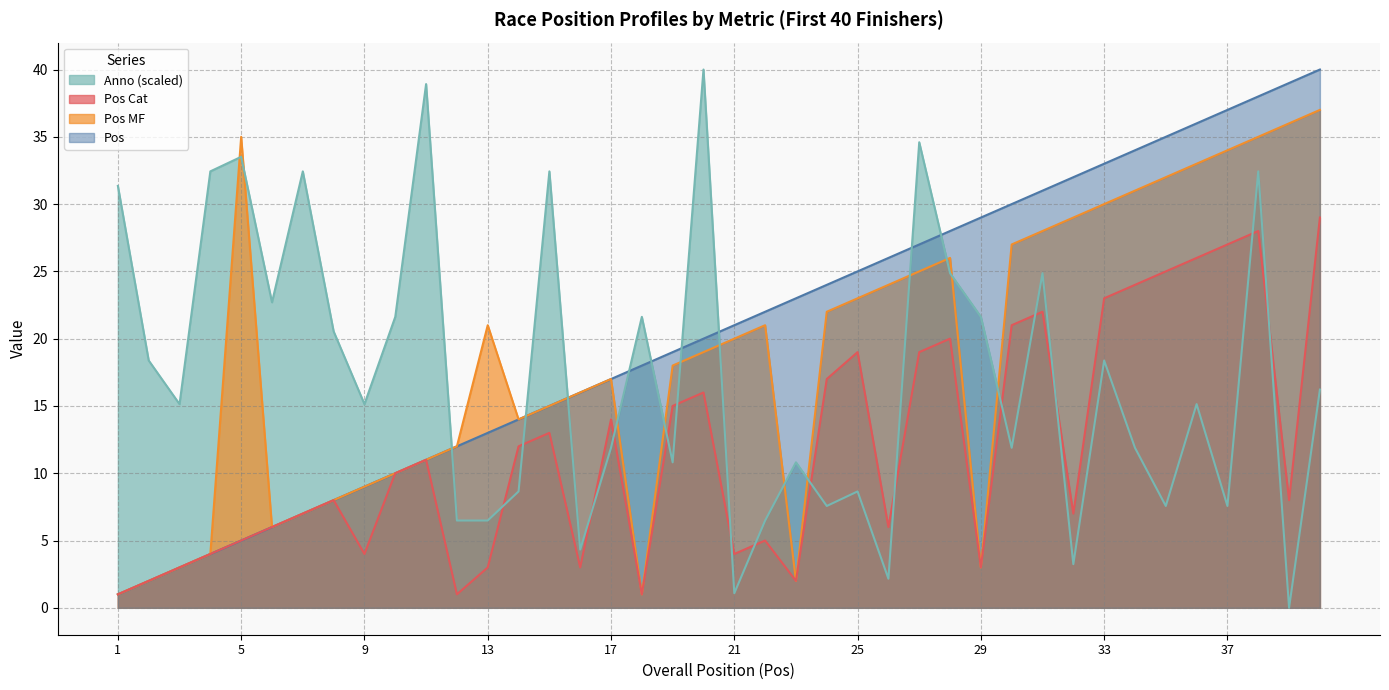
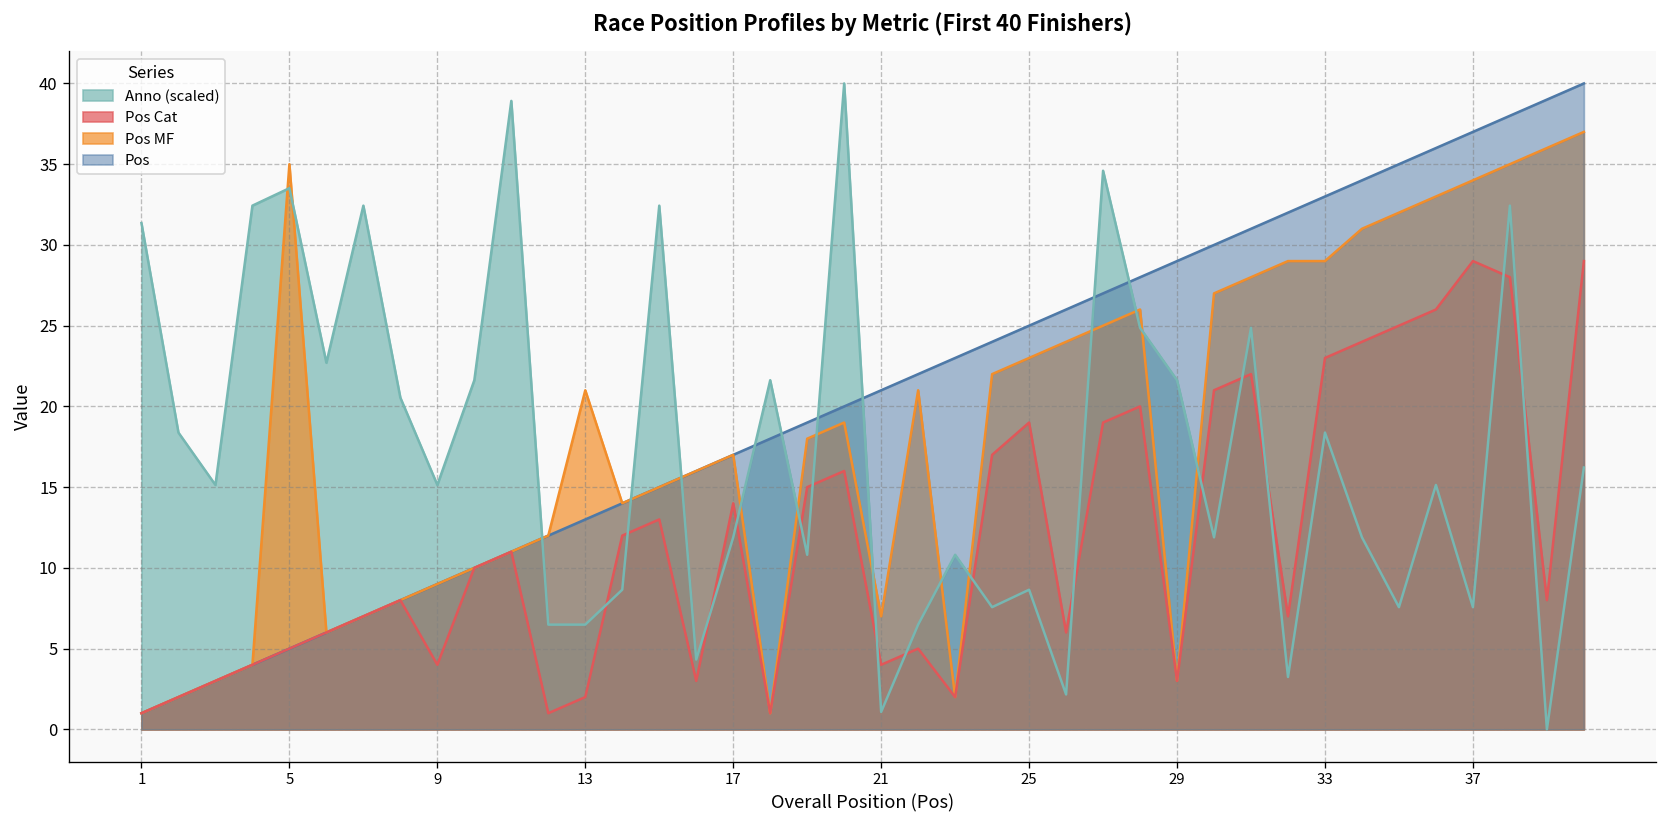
Pos Cat, 13: 3 -> 2
Pos MF, 21: 20 -> 7
Pos MF, 33: 30 -> 29
Pos Cat, 37: 27 -> 29
